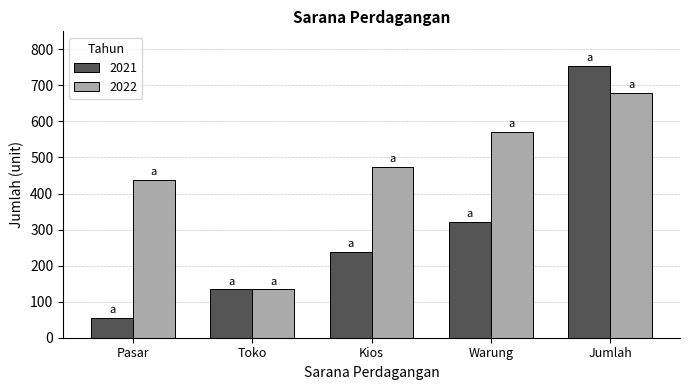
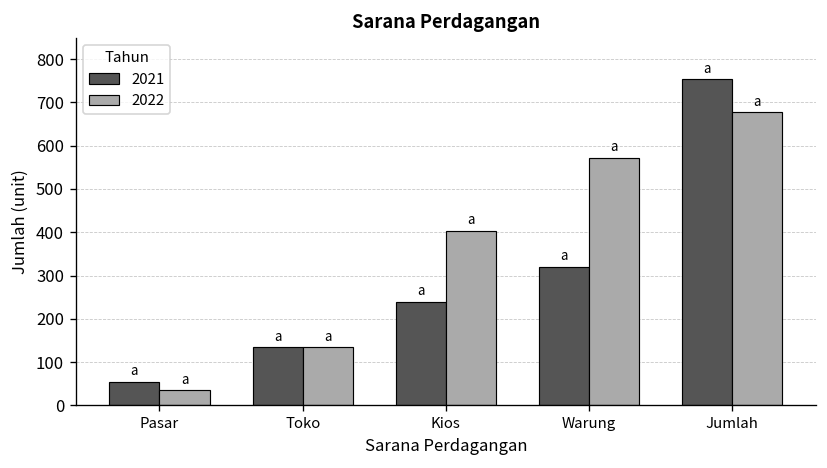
2022, Pasar: 440 -> 40
2022, Kios: 470 -> 400
